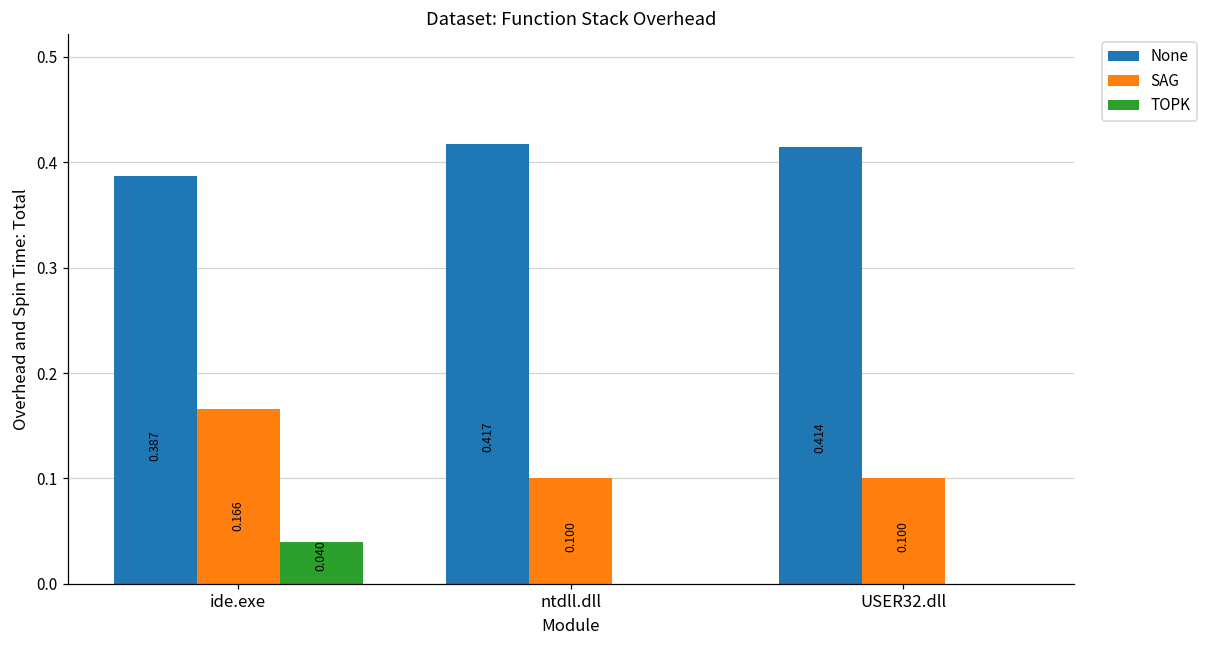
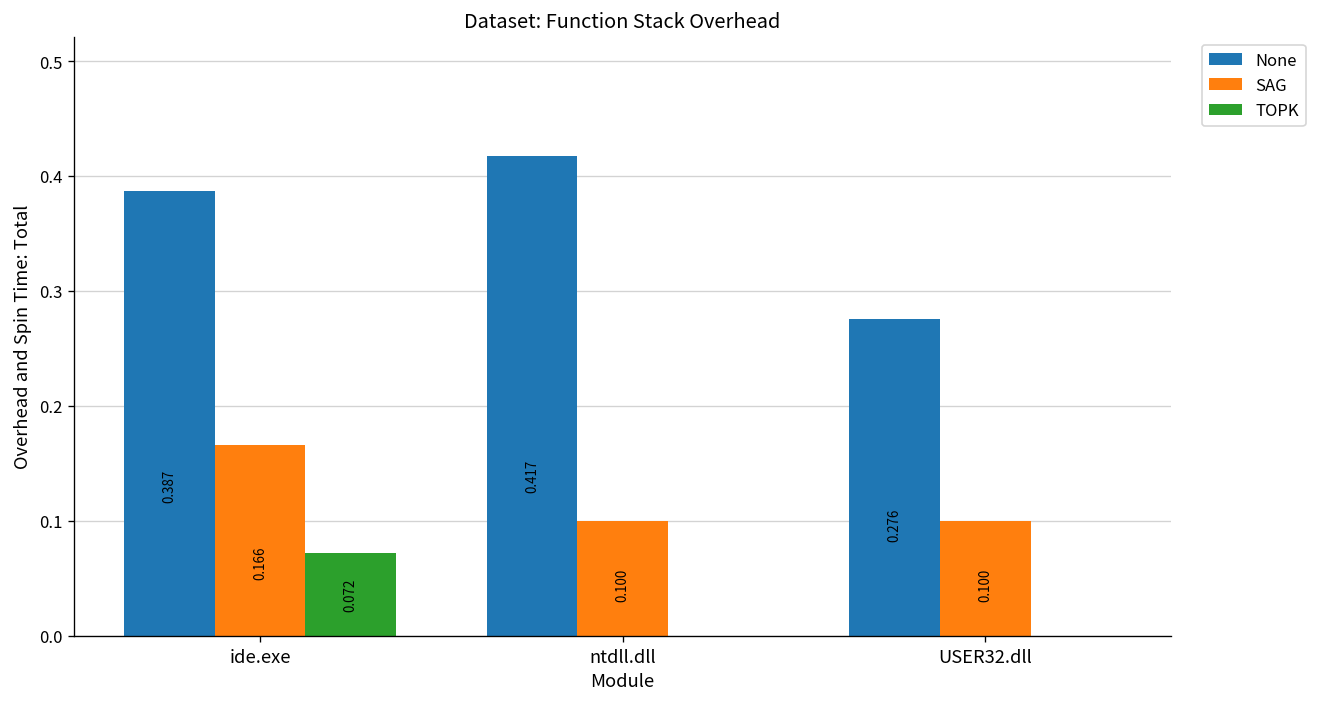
TOPK, ide.exe: 0.040 -> 0.072
None, USER32.dll: 0.414 -> 0.276
